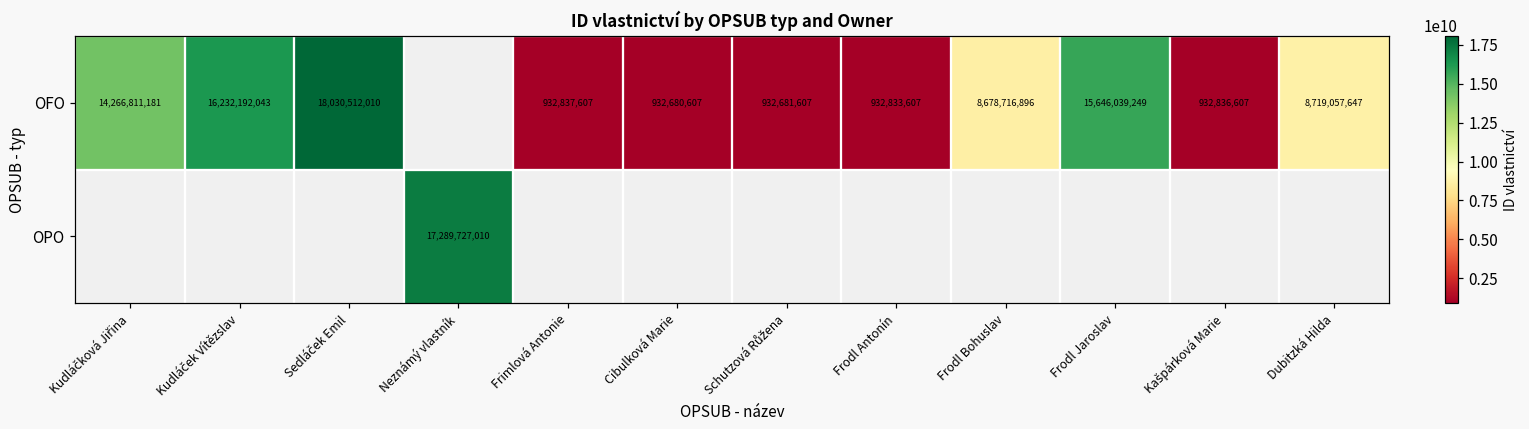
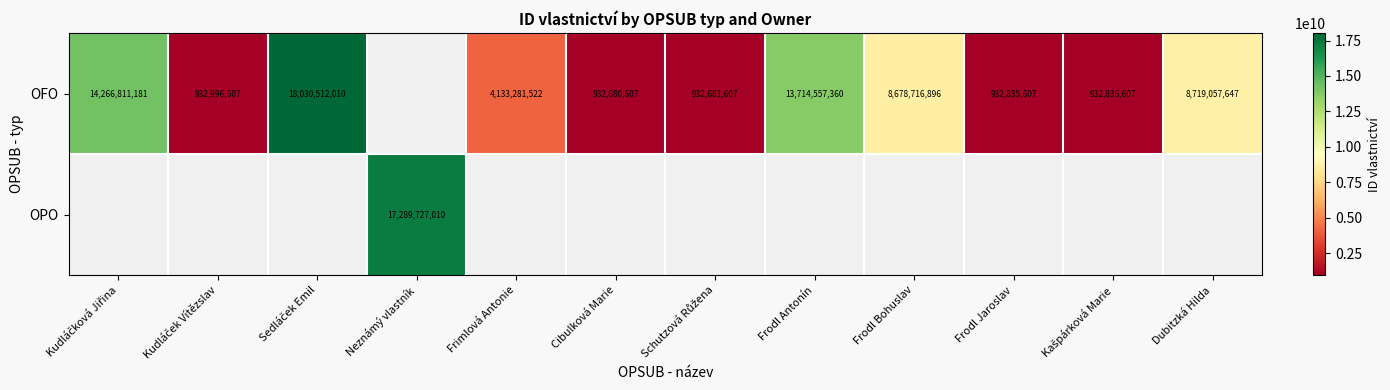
OFO, Kudláček Vítězslav: 16,232,192,043 -> 932,996,607
OFO, Frimlová Antonie: 932,837,607 -> 4,133,281,522
OFO, Frodl Antonín: 932,833,607 -> 13,714,557,360
OFO, Frodl Jaroslav: 15,646,039,249 -> 932,835,607
